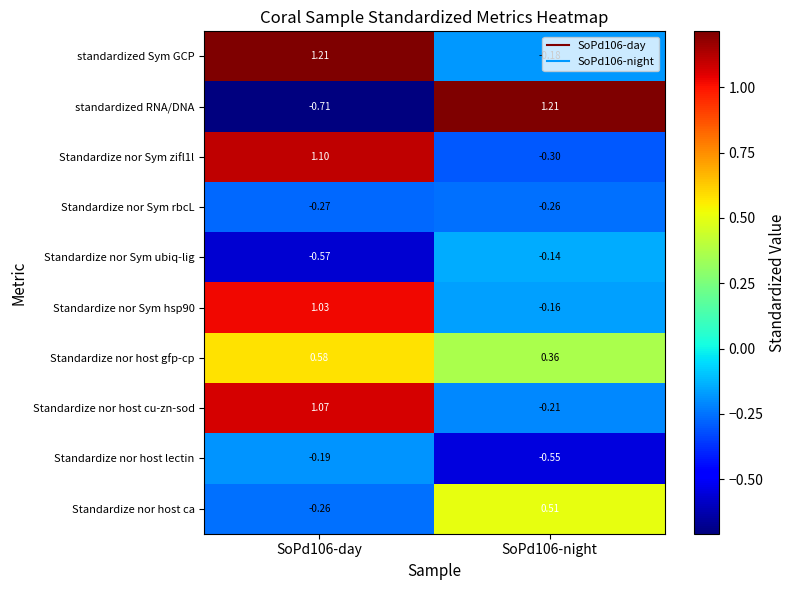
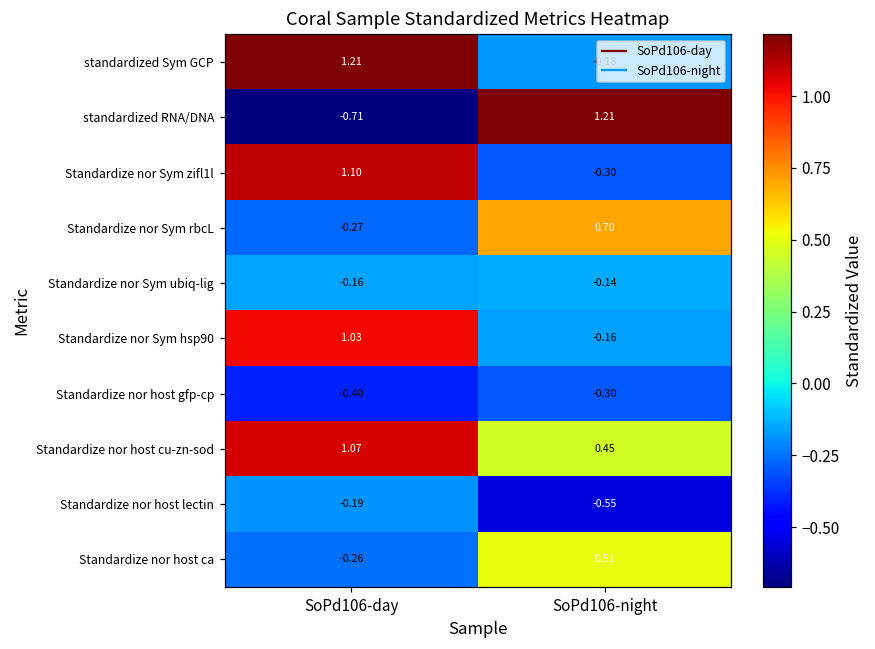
Standardize nor Sym rbcL, SoPd106-night: -0.26 -> 0.70
Standardize nor Sym ubiq-lig, SoPd106-day: -0.57 -> -0.16
Standardize nor host gfp-cp, SoPd106-day: 0.58 -> -0.40
Standardize nor host gfp-cp, SoPd106-night: 0.36 -> -0.30
Standardize nor host cu-zn-sod, SoPd106-night: -0.21 -> 0.45
